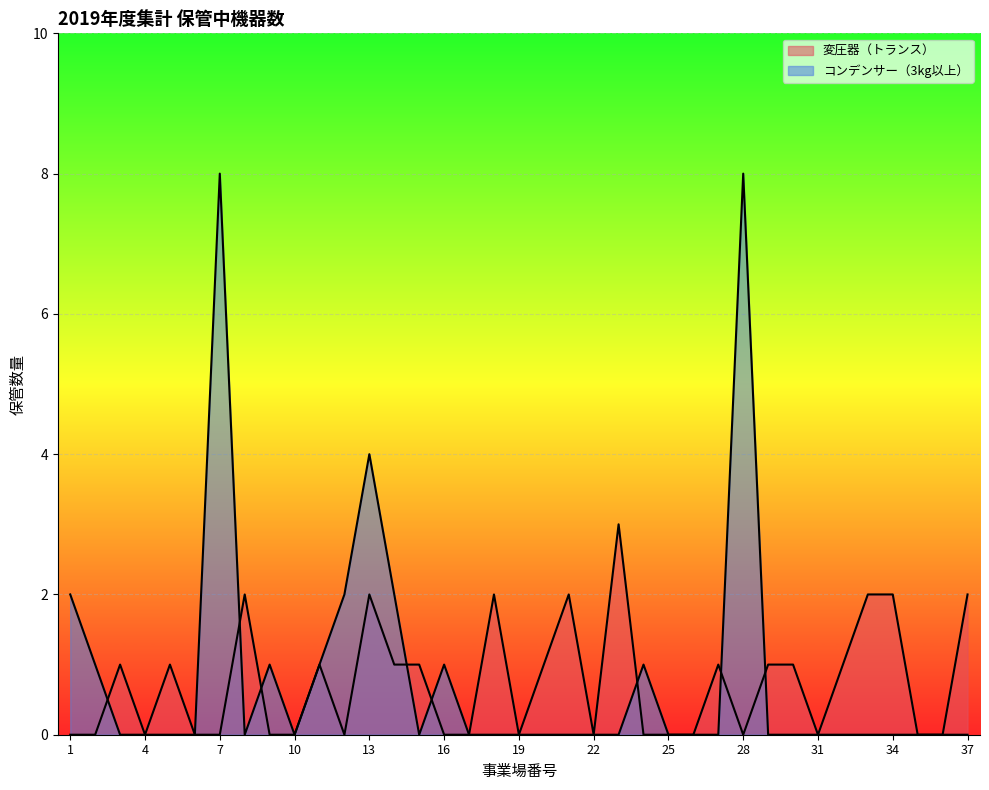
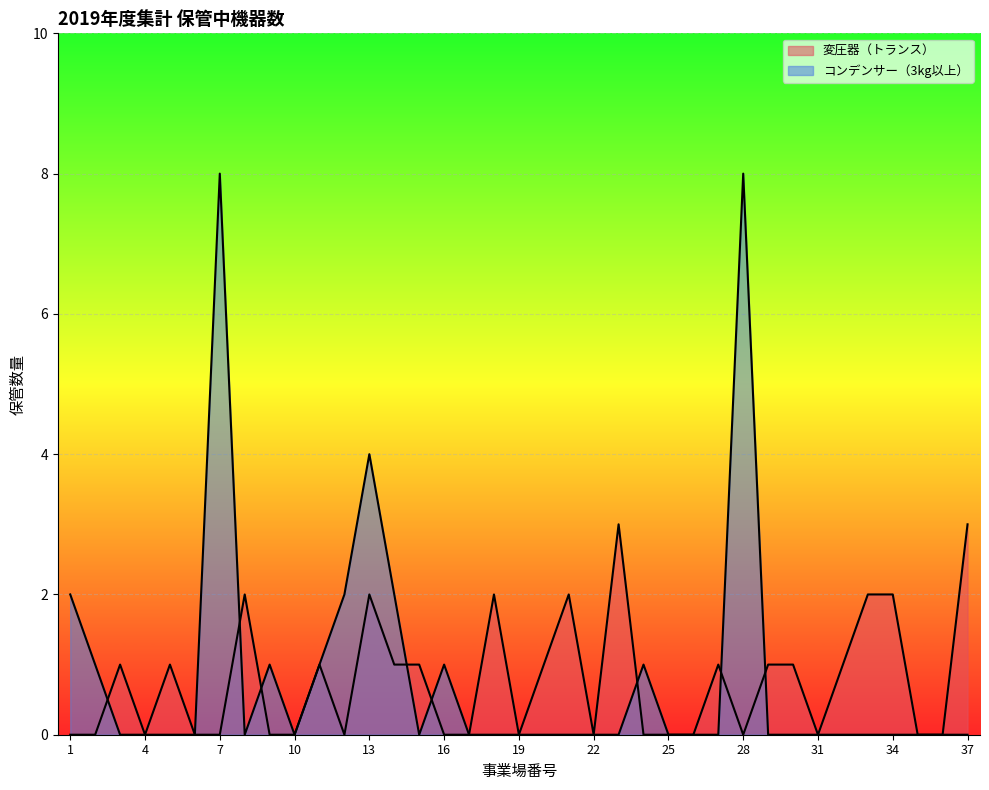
変圧器（トランス）, 37: 2 -> 3
